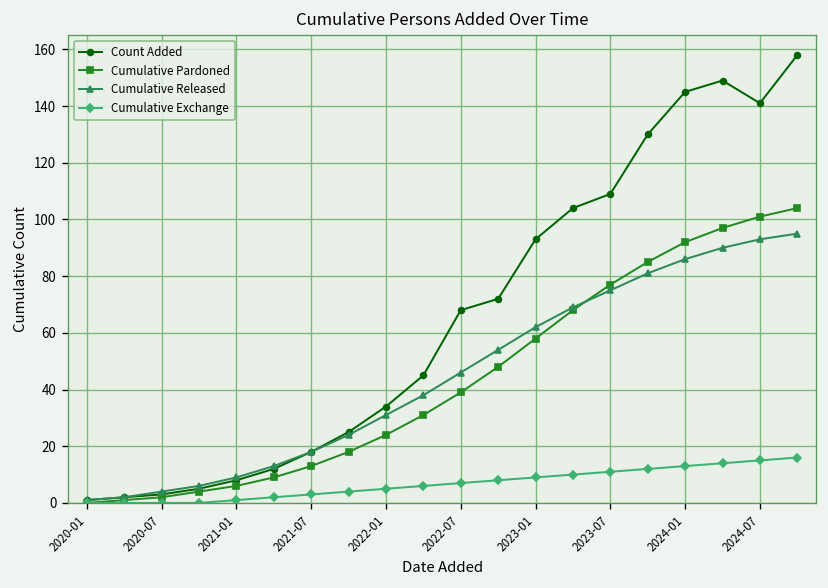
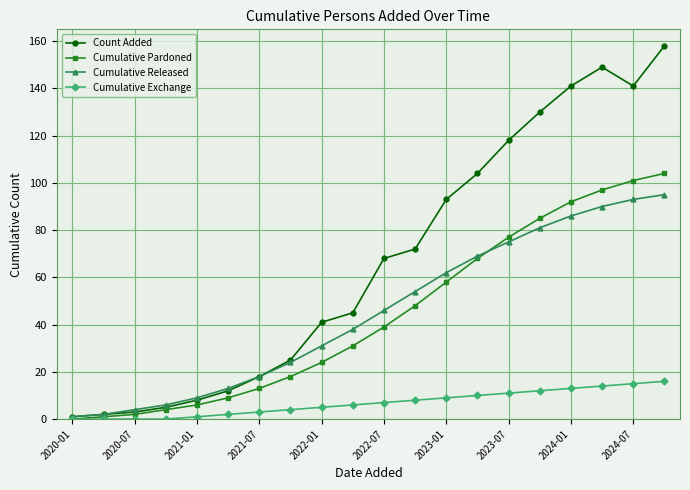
Count Added, 2022-01: 34 -> 41
Count Added, 2023-07: 109 -> 118
Count Added, 2024-01: 145 -> 141
